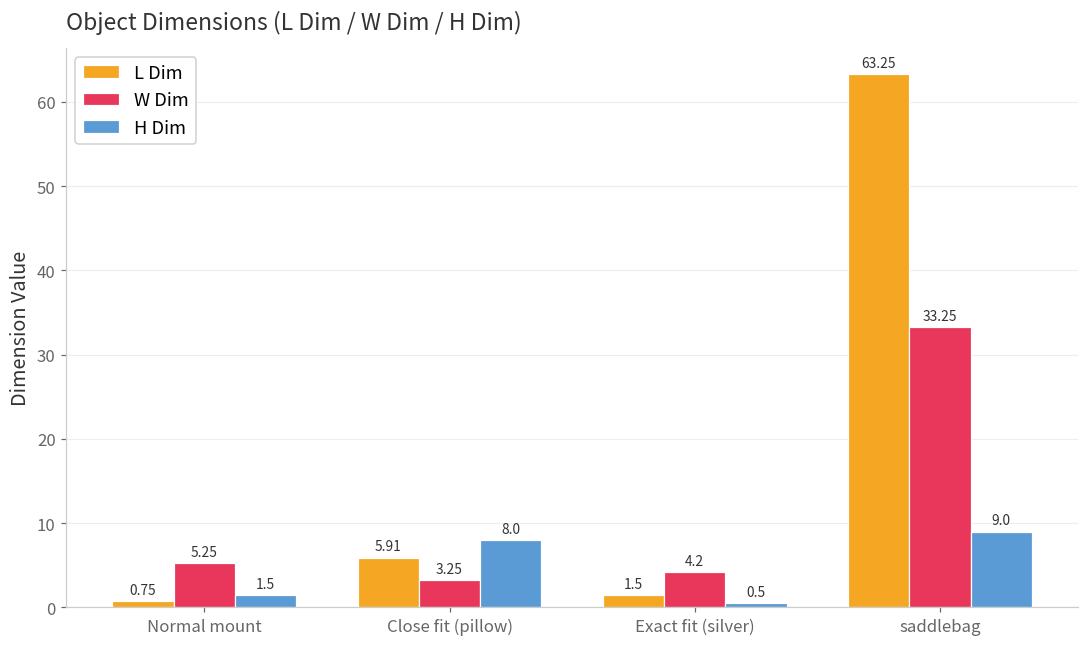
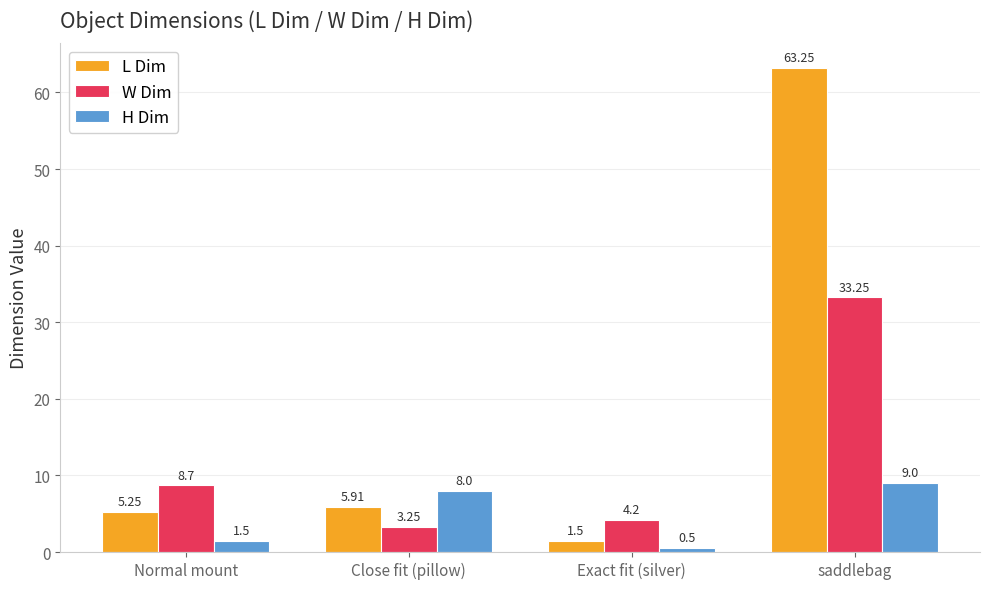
L Dim, Normal mount: 0.75 -> 5.25
W Dim, Normal mount: 5.25 -> 8.7
